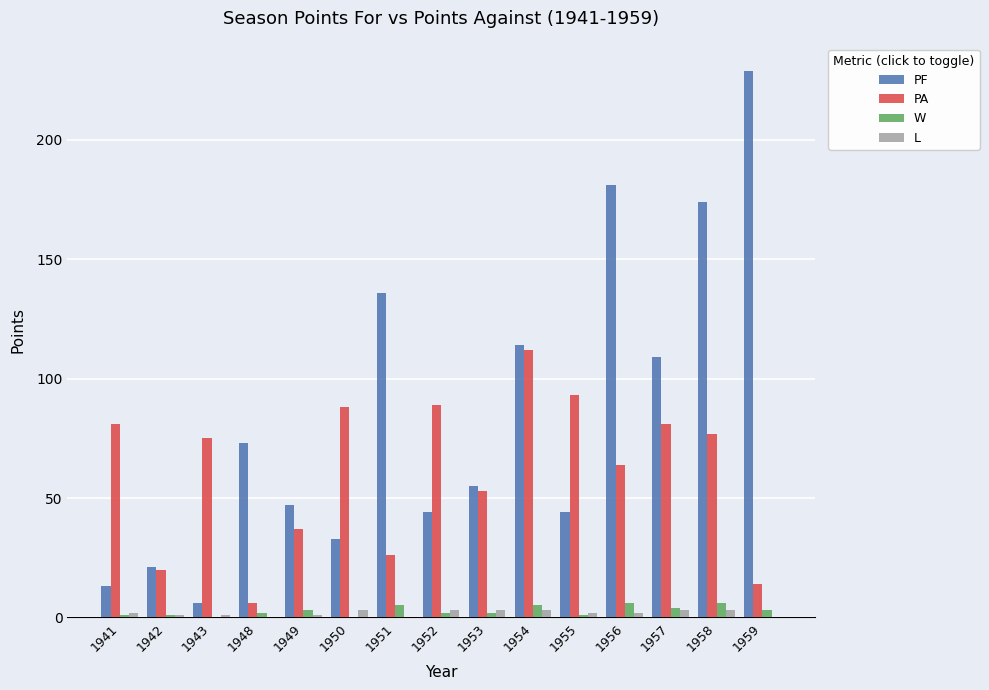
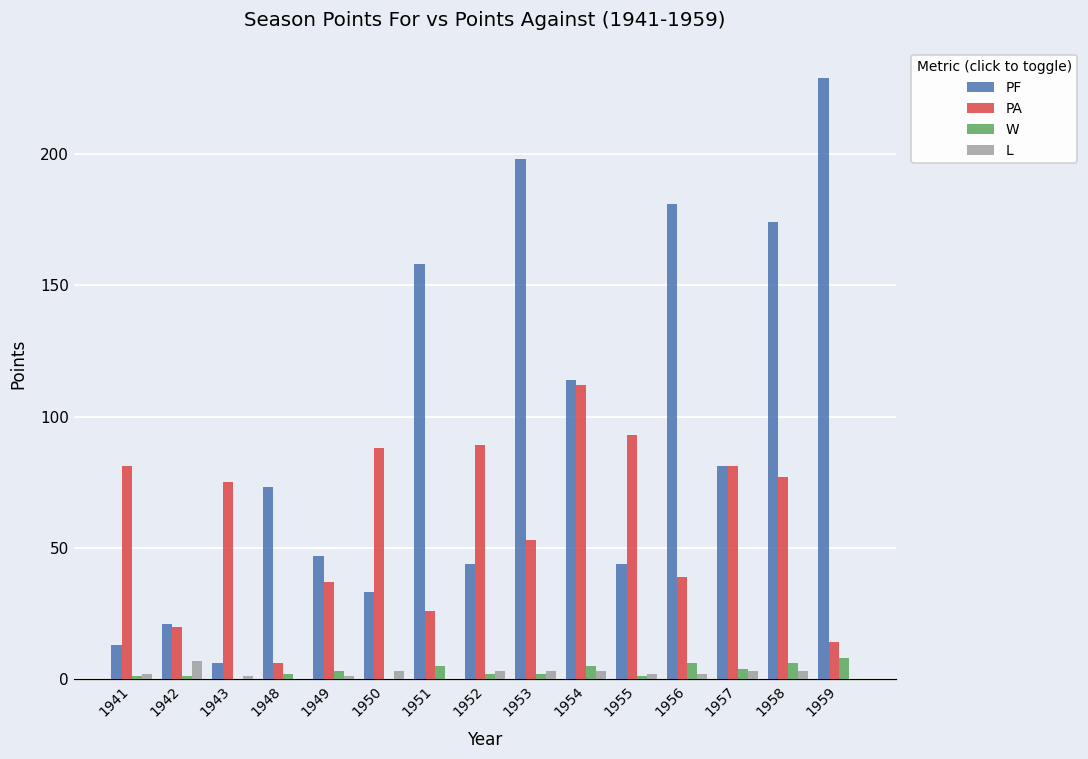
L, 1942: 1 -> 7
PF, 1951: 136 -> 158
PF, 1953: 55 -> 198
PA, 1956: 64 -> 39
PF, 1957: 109 -> 81
W, 1959: 3 -> 8
